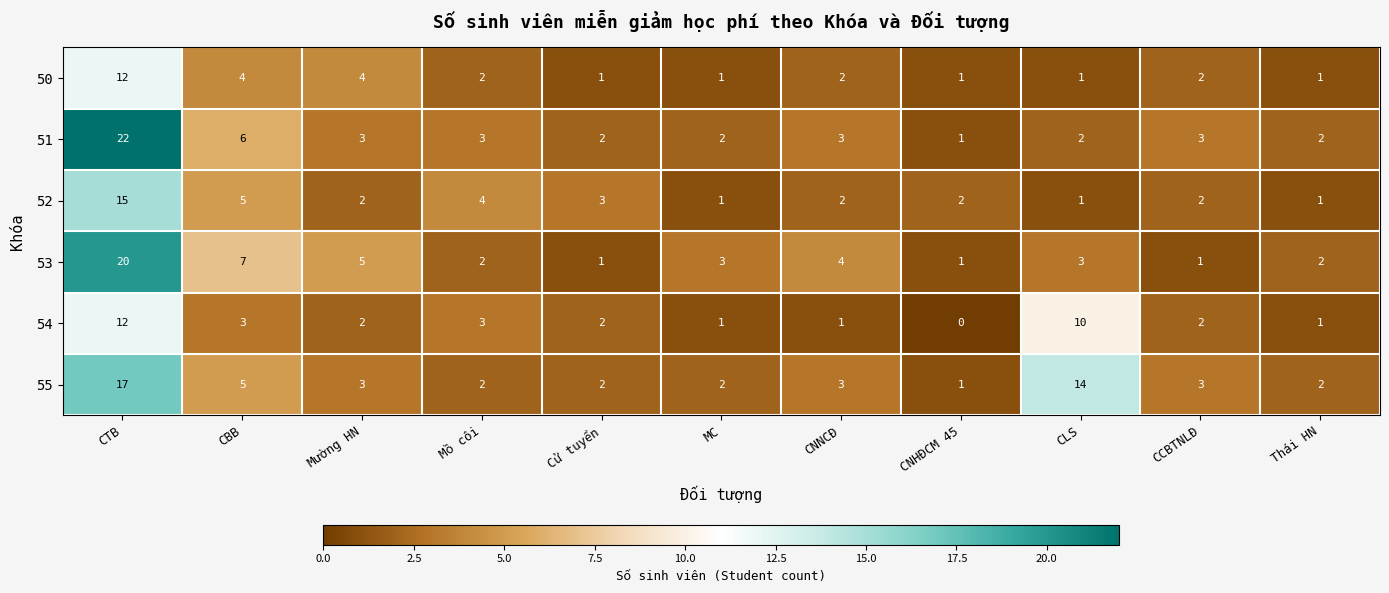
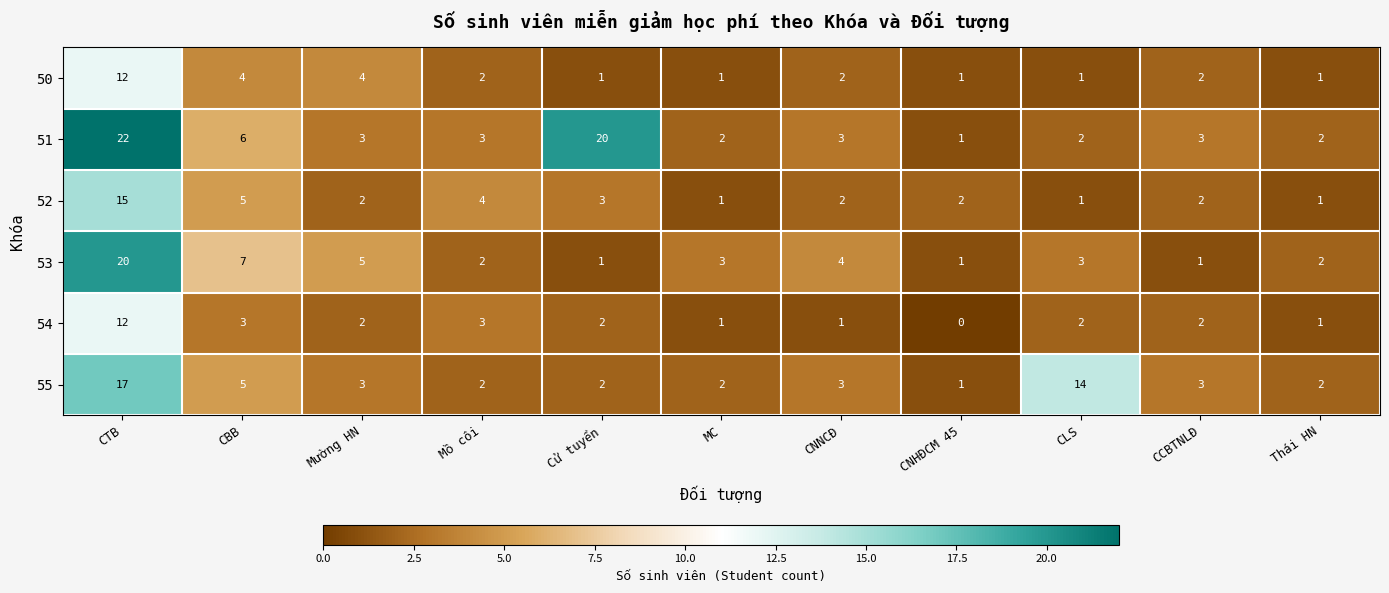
51, Cử tuyển: 2 -> 20
54, CLS: 10 -> 2
